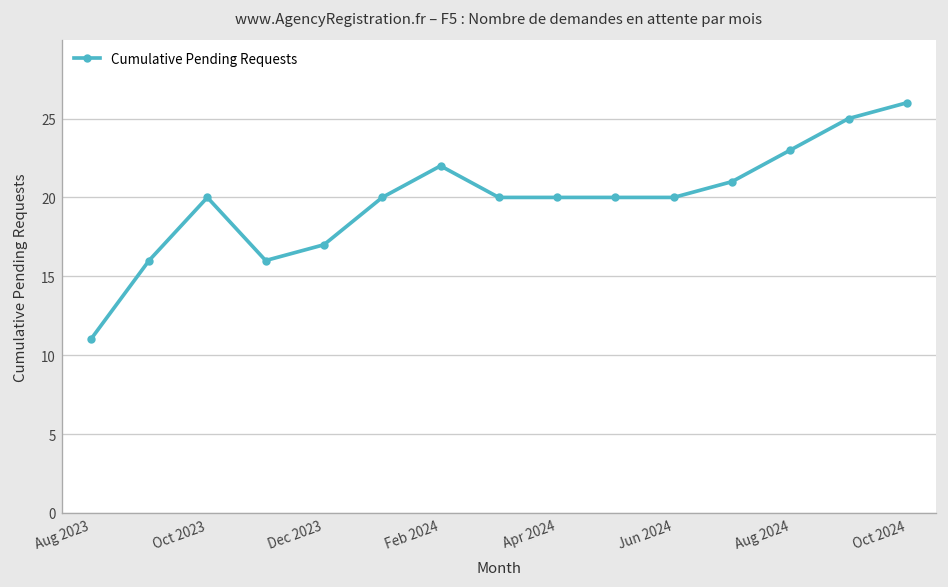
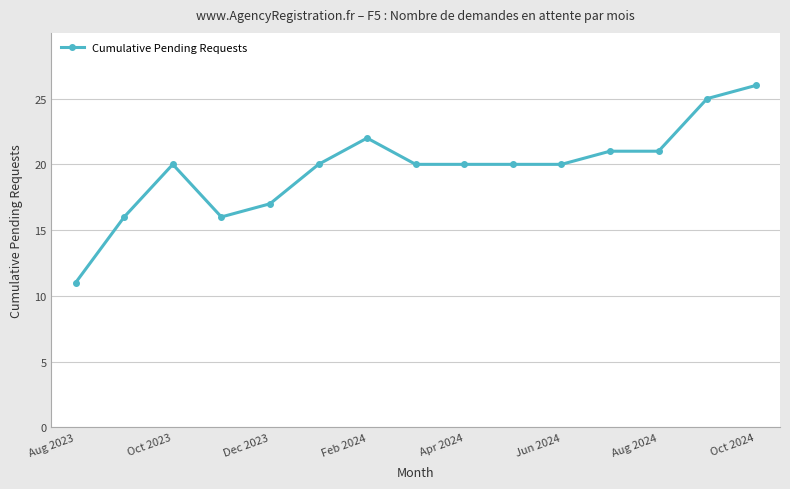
Aug 2024: 23 -> 21
